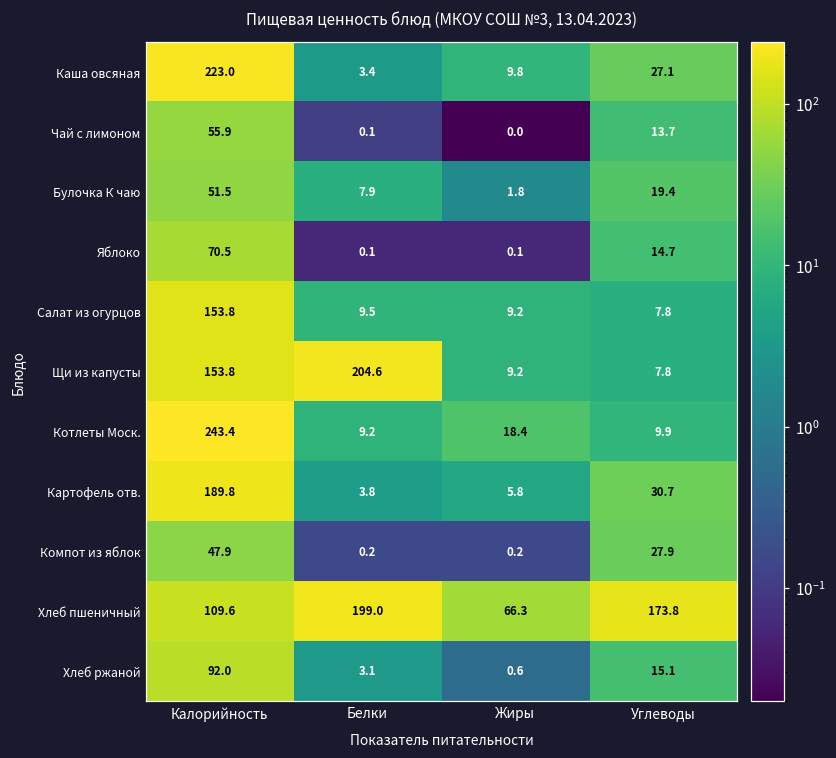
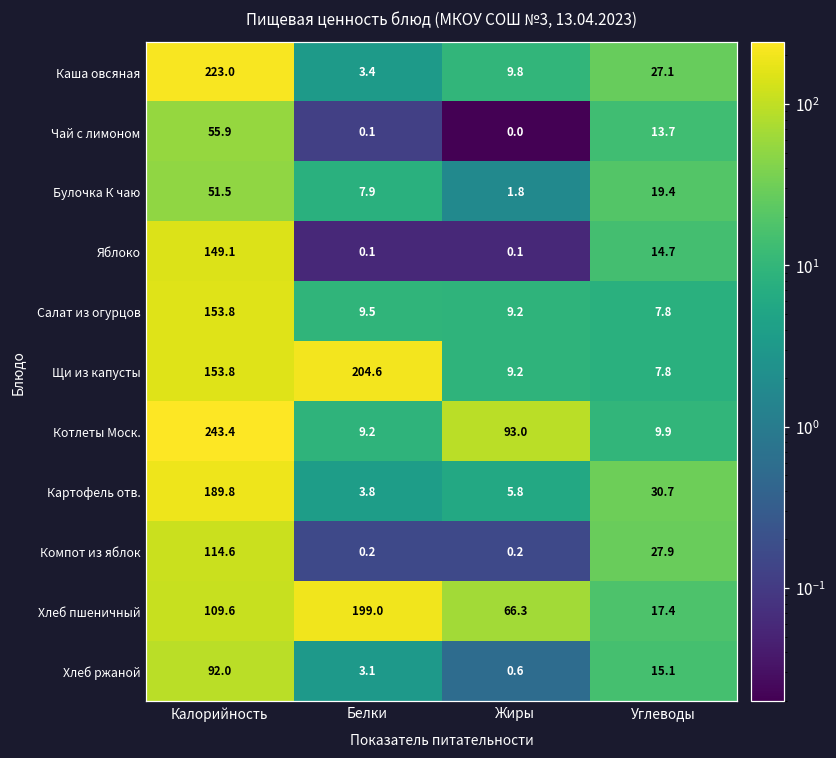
Яблоко, Калорийность: 70.5 -> 149.1
Котлеты Моск., Жиры: 18.4 -> 93.0
Компот из яблок, Калорийность: 47.9 -> 114.6
Хлеб пшеничный, Углеводы: 173.8 -> 17.4
